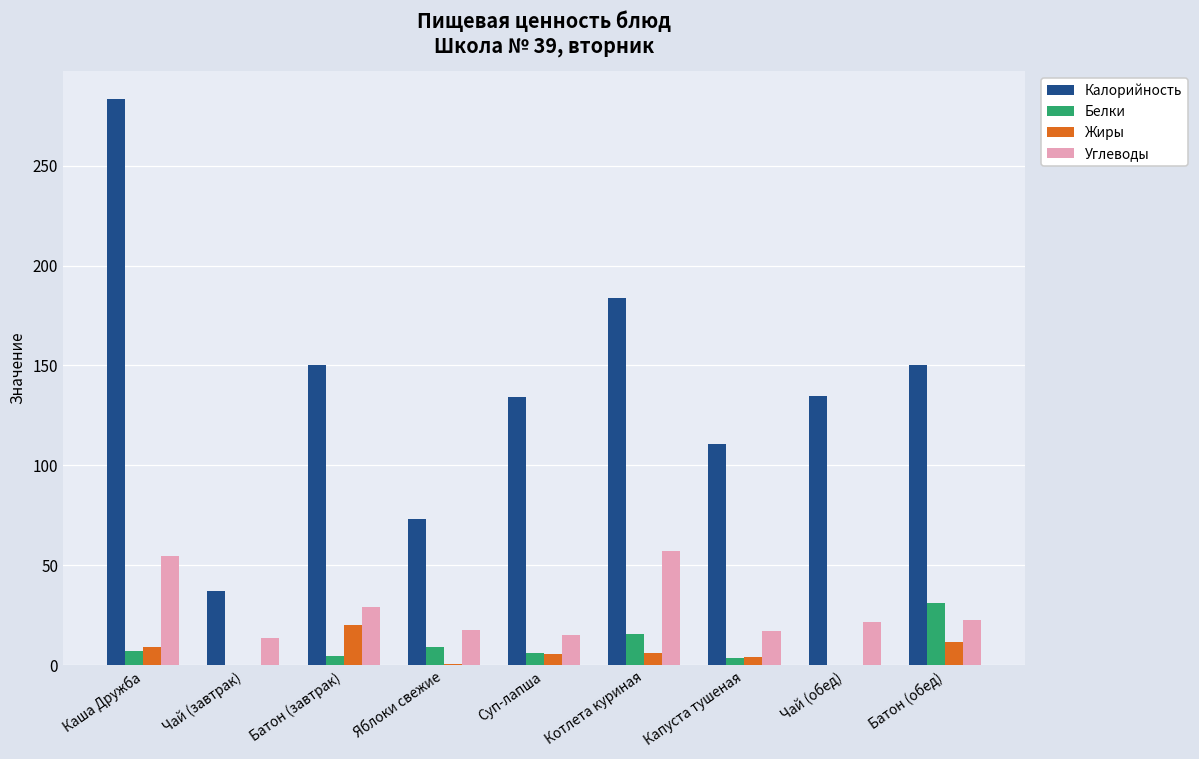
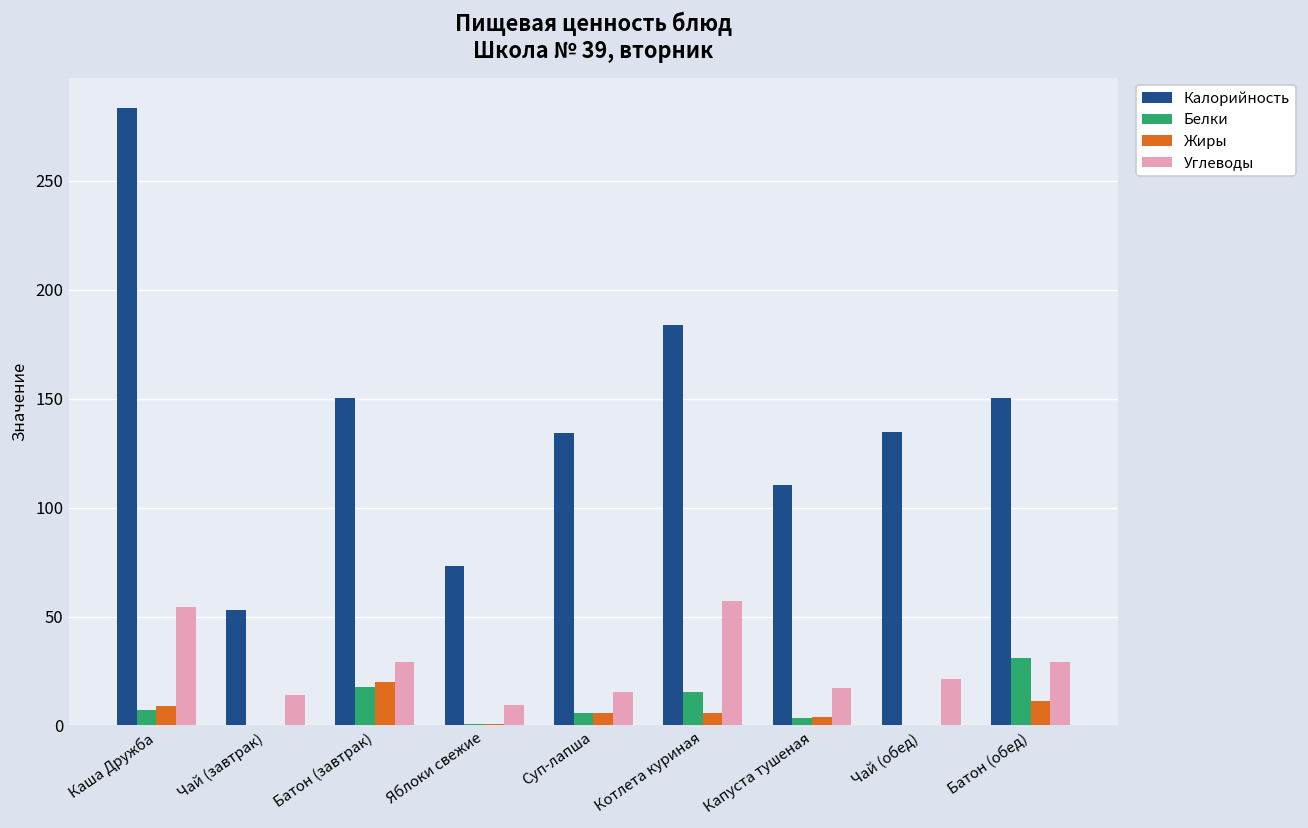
Калорийность, Чай (завтрак): 37 -> 53
Белки, Батон (завтрак): 4 -> 17
Белки, Яблоки свежие: 9 -> 1
Углеводы, Яблоки свежие: 17 -> 10
Углеводы, Батон (обед): 23 -> 29
